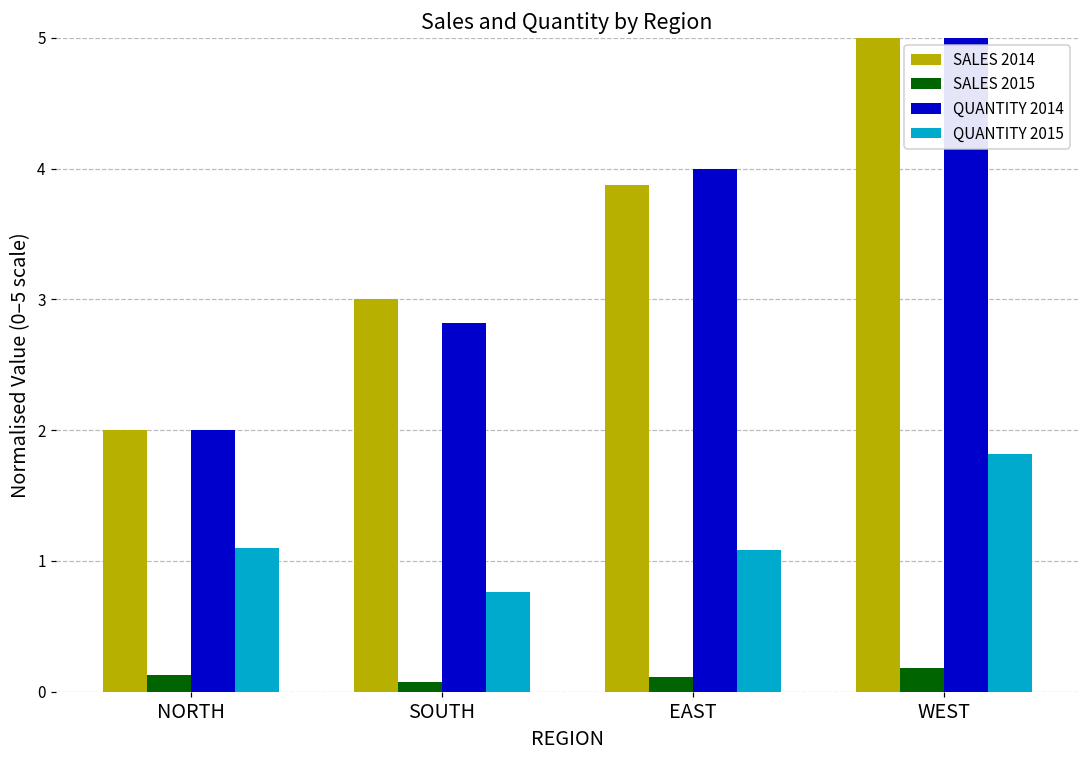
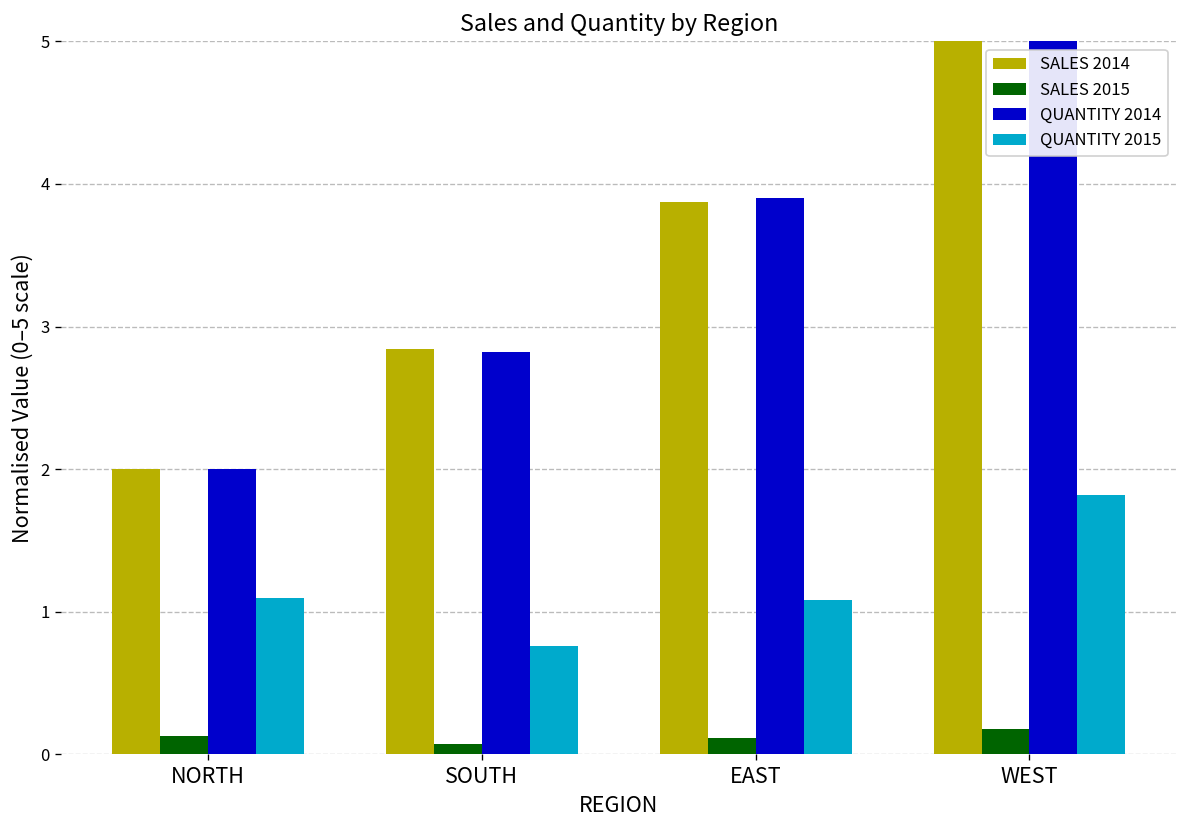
SALES 2014, SOUTH: 3.00 -> 2.84
QUANTITY 2014, EAST: 4.00 -> 3.90
